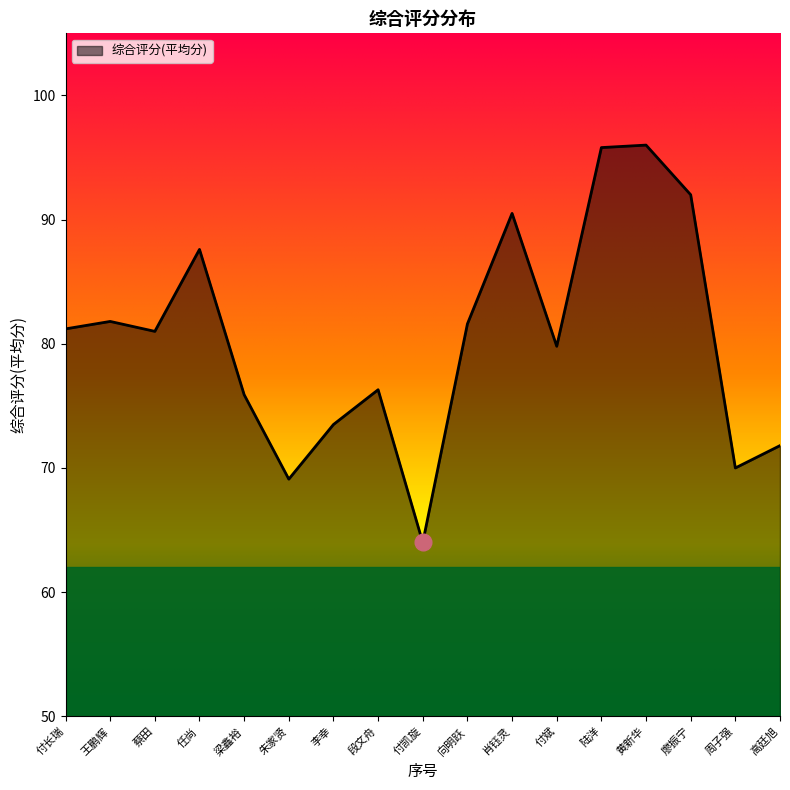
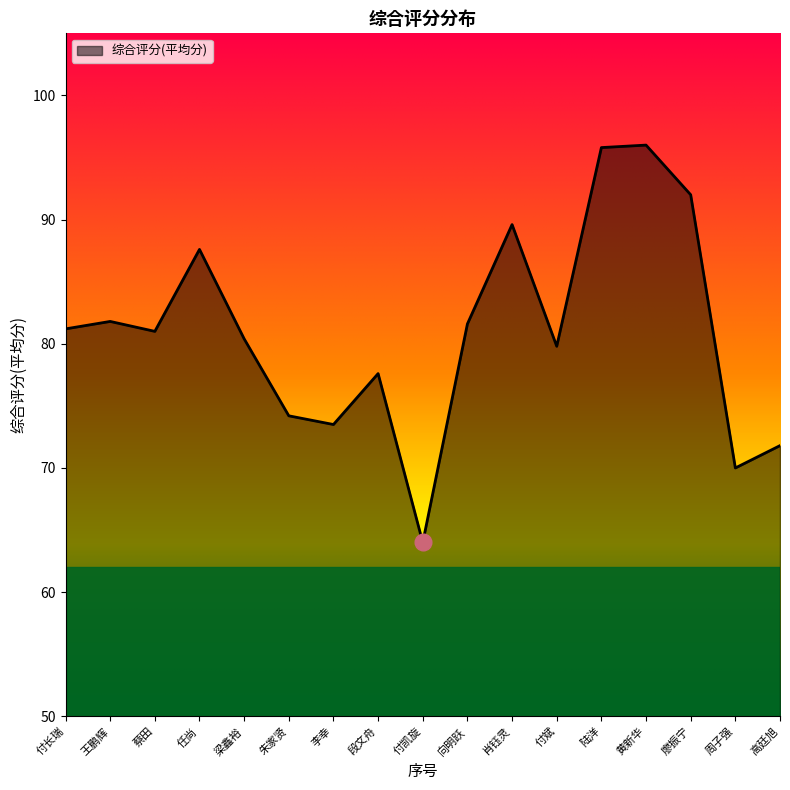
综合评分(平均分), 梁鑫裕: 75.9 -> 80.4
综合评分(平均分), 朱家贤: 69.1 -> 74.2
综合评分(平均分), 段文舟: 76.3 -> 77.6
综合评分(平均分), 肖钰灵: 90.5 -> 89.6
